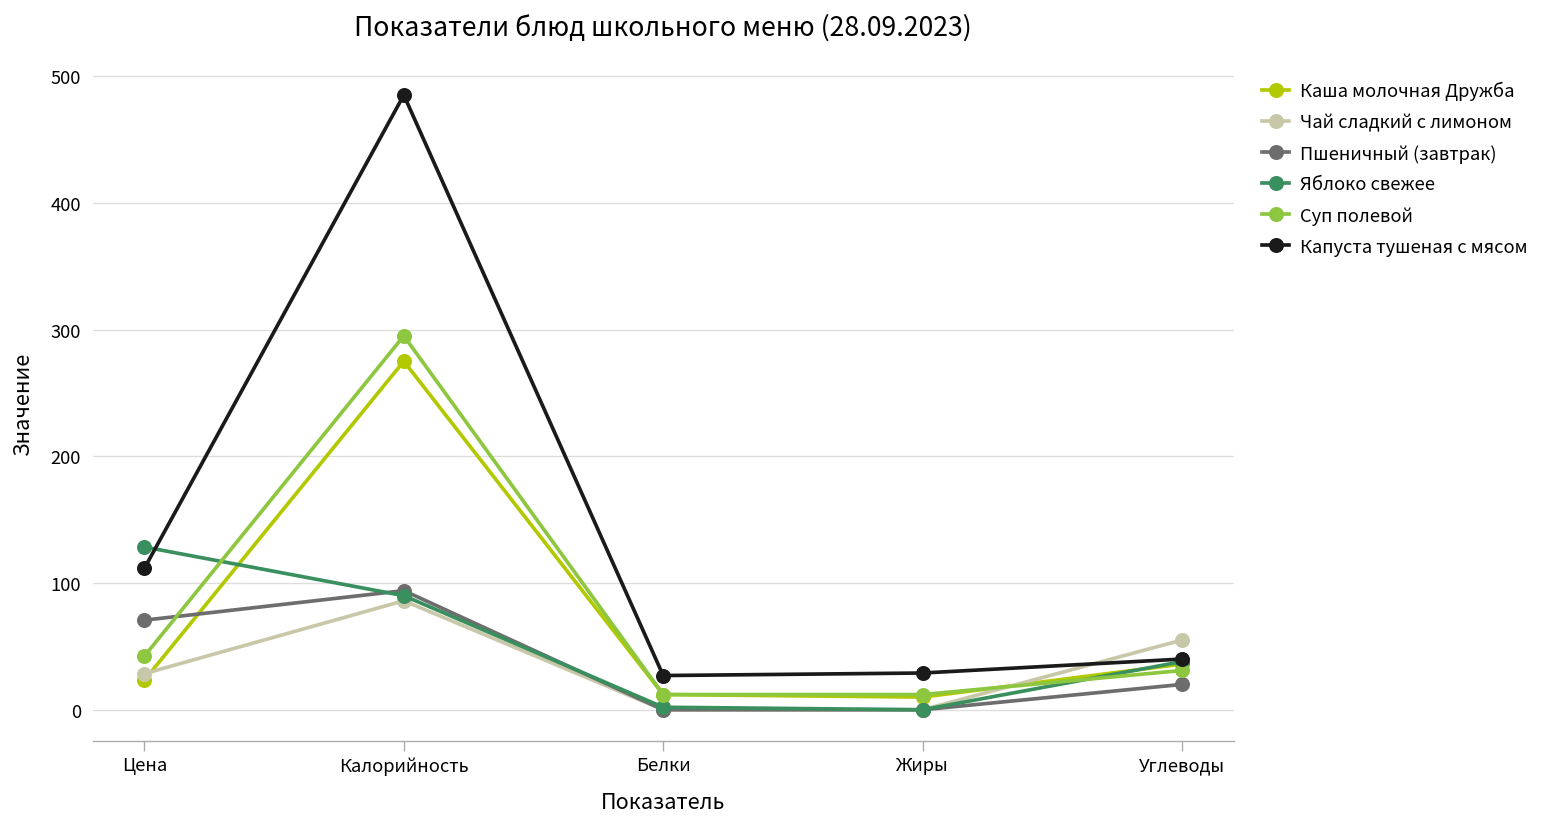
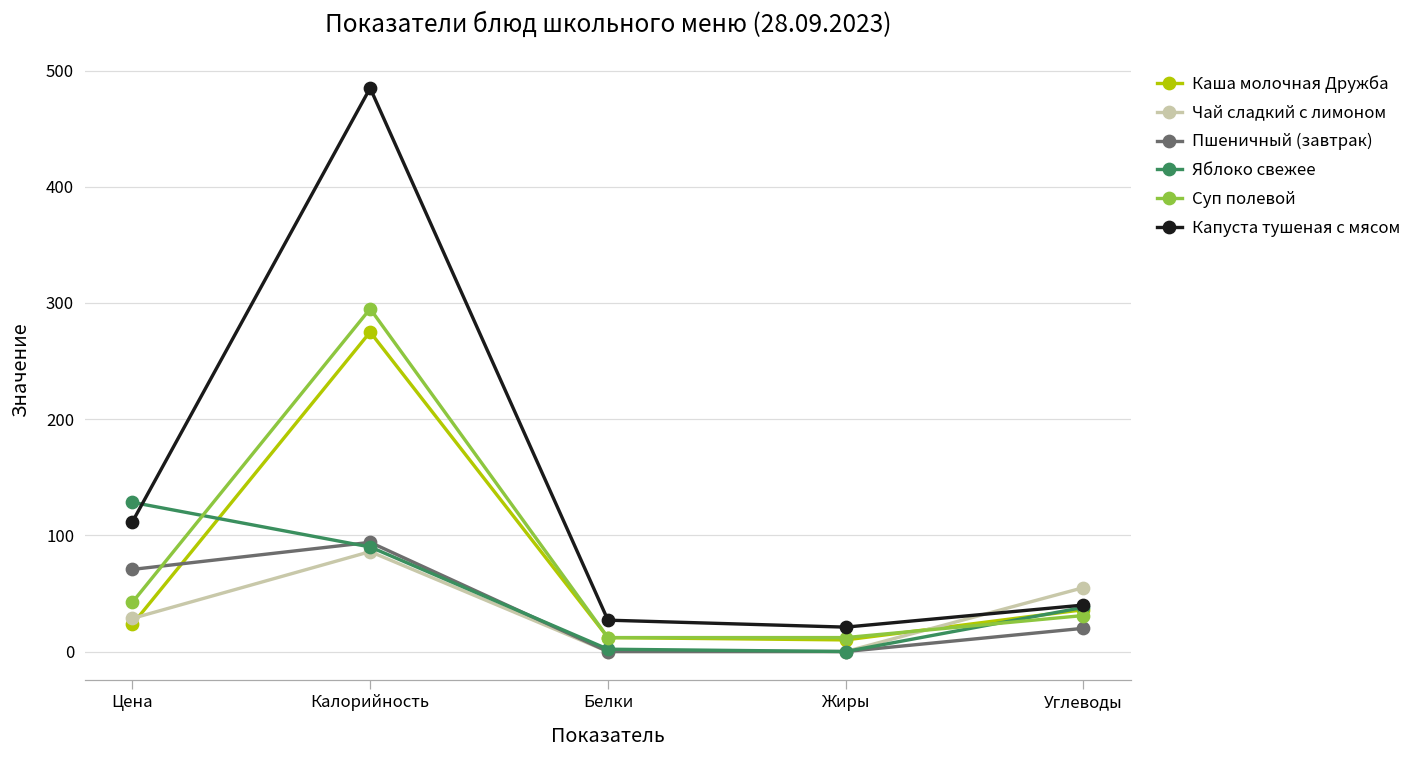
Капуста тушеная с мясом, Жиры: 29 -> 21
